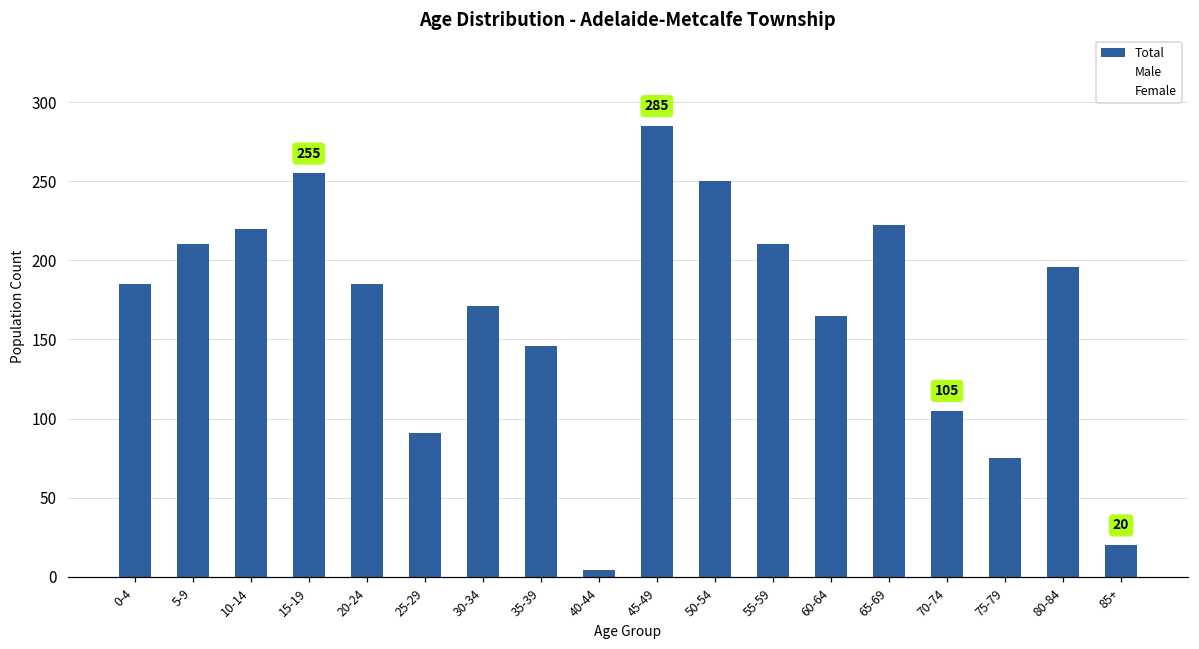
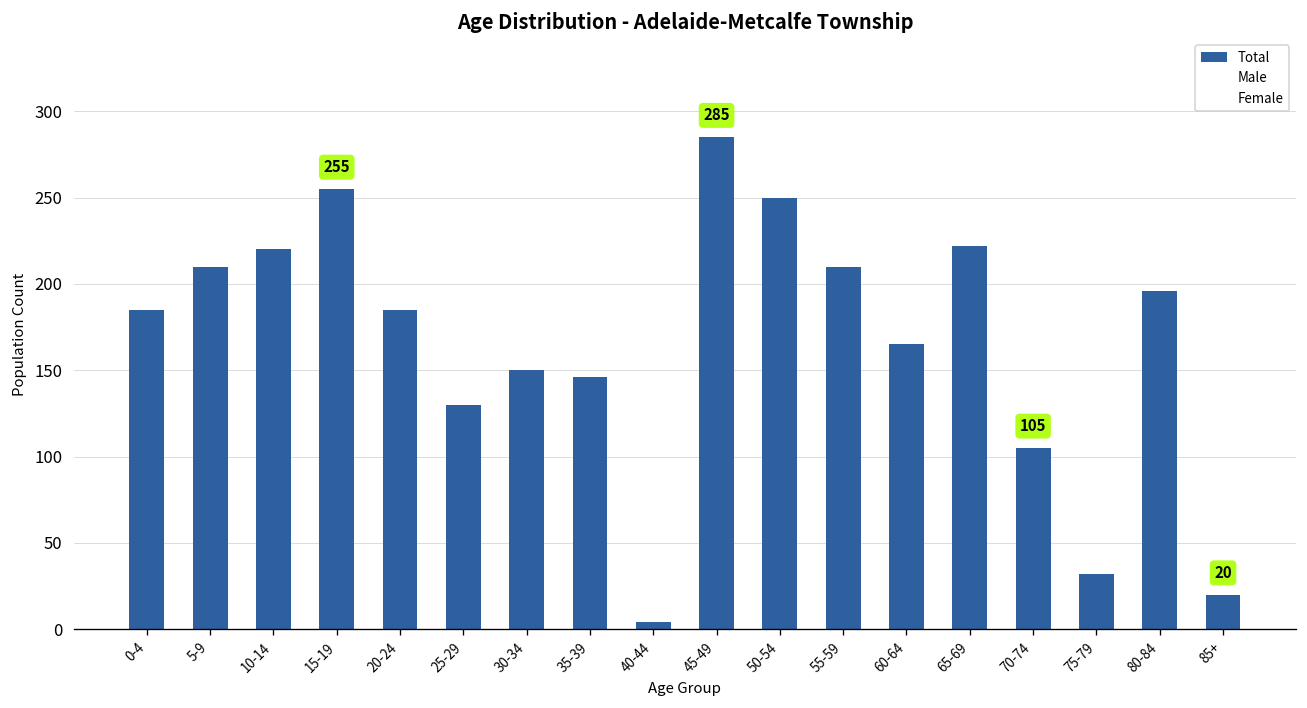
Total, 25-29: 91 -> 130
Total, 30-34: 171 -> 150
Total, 75-79: 75 -> 32
